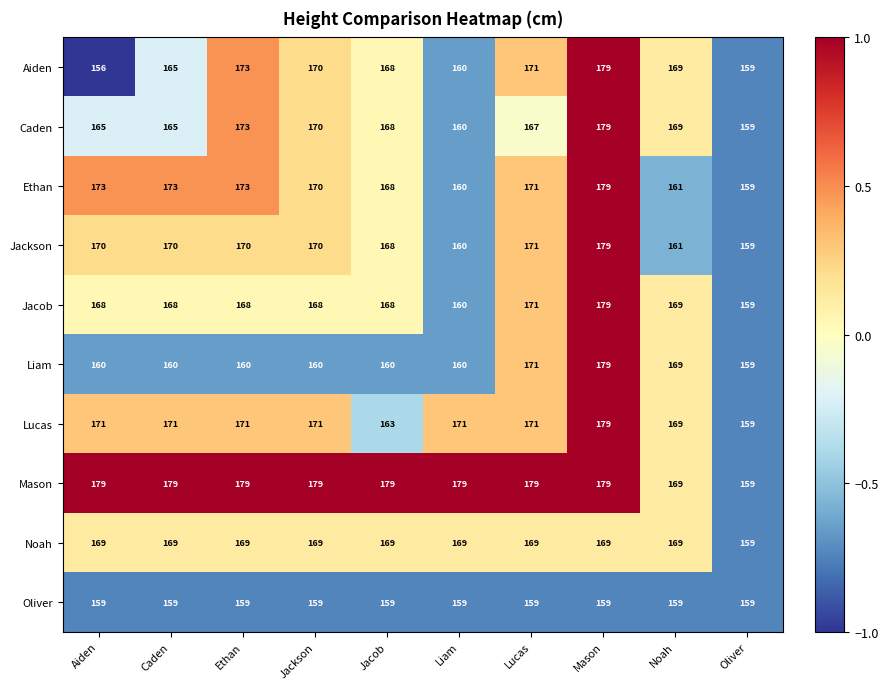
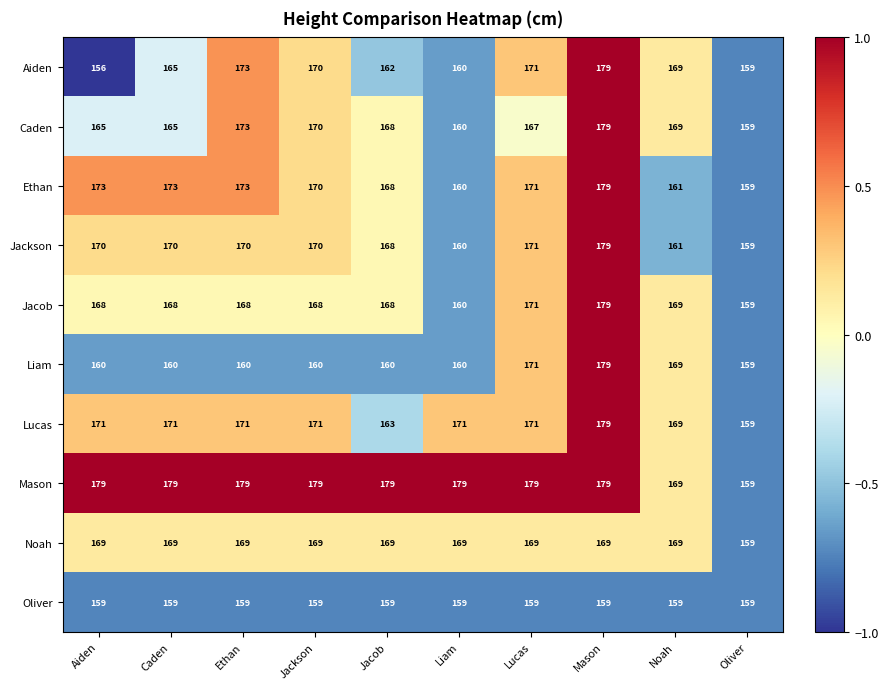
Aiden, Jacob: 168 -> 162
